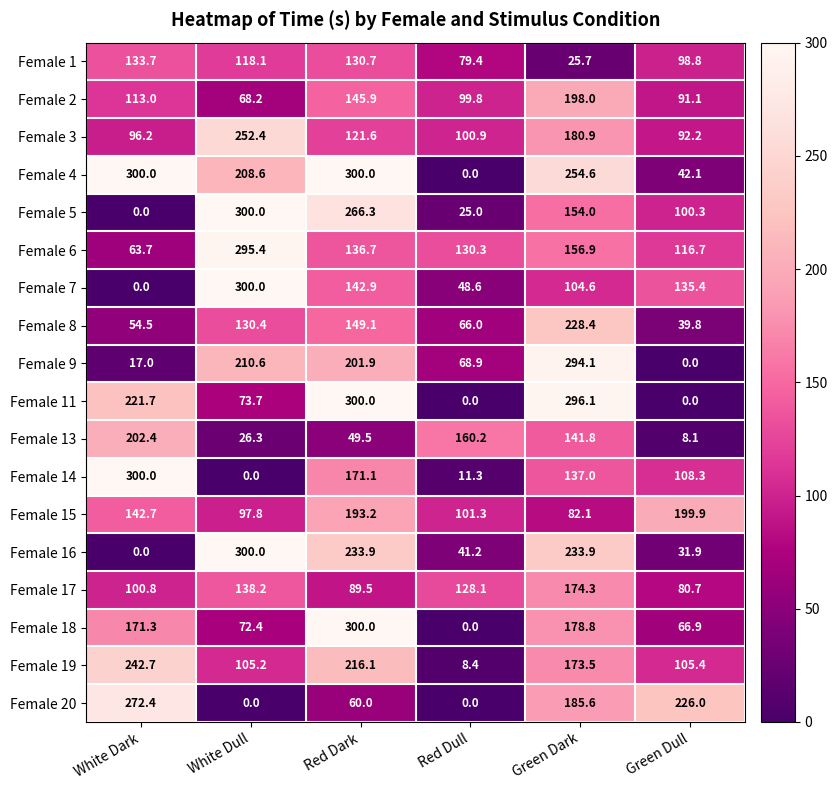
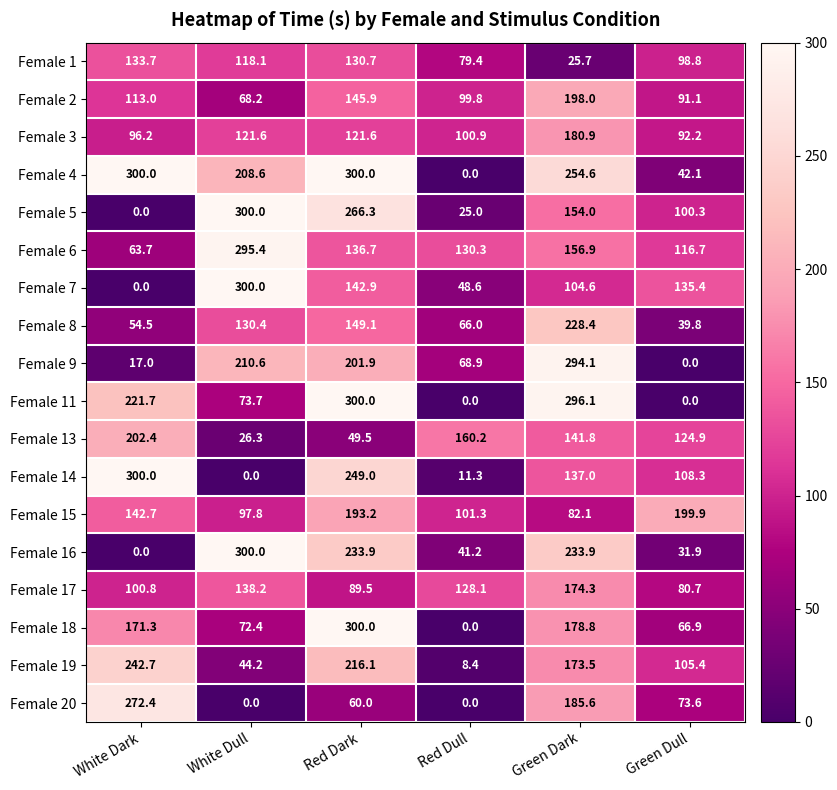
Female 3, White Dull: 252.4 -> 121.6
Female 13, Green Dull: 8.1 -> 124.9
Female 14, Red Dark: 171.1 -> 249.0
Female 19, White Dull: 105.2 -> 44.2
Female 20, Green Dull: 226.0 -> 73.6
